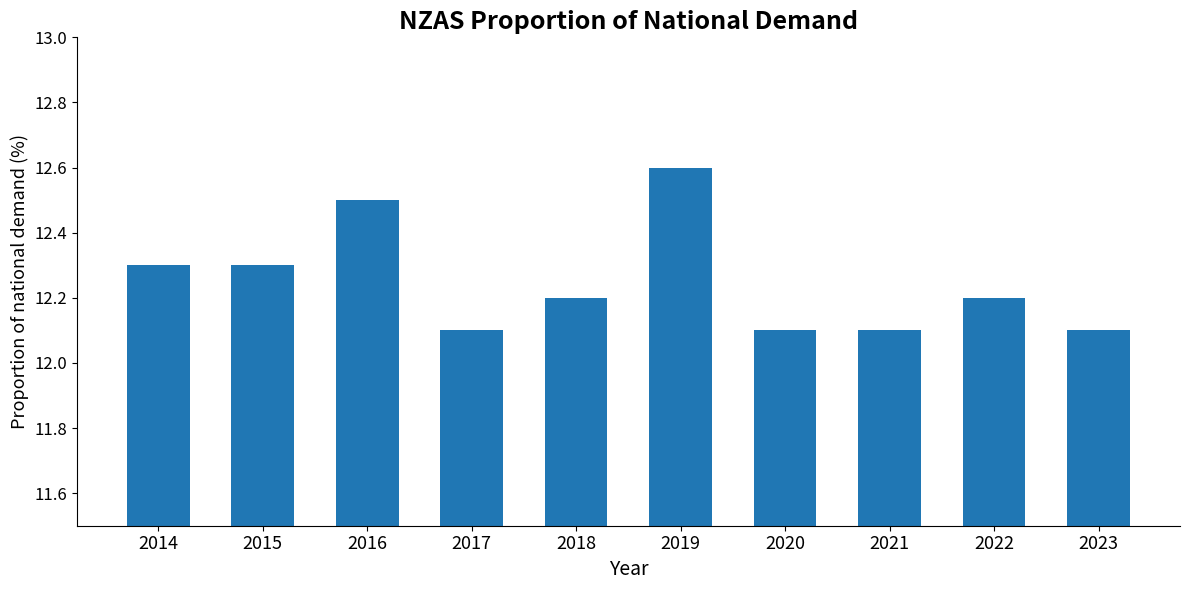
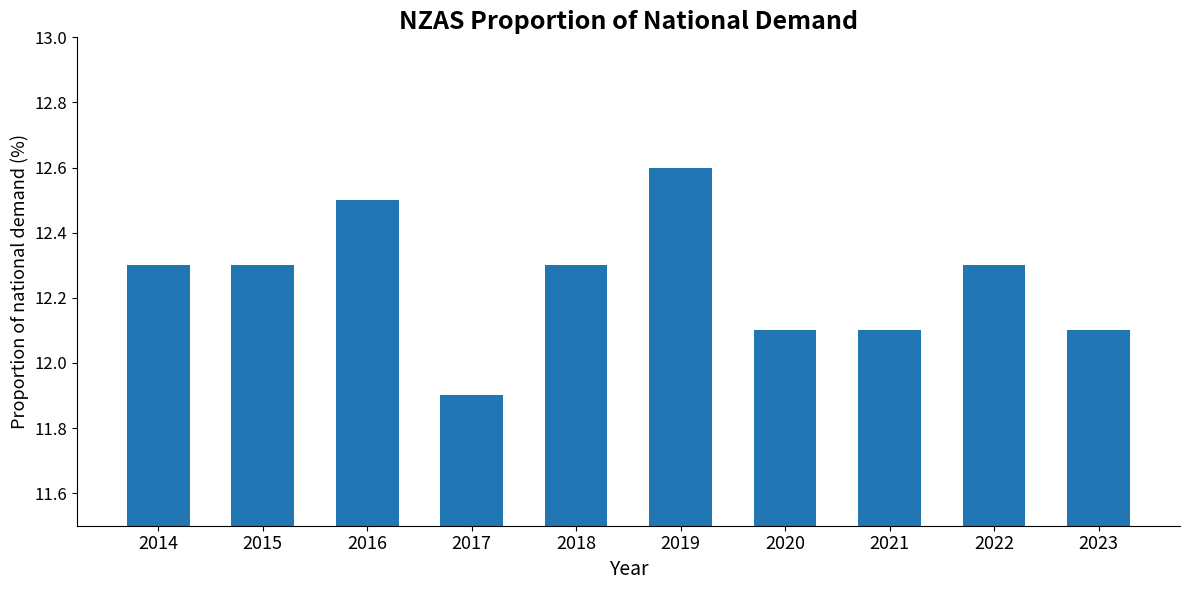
2017: 12.1 -> 11.9
2018: 12.2 -> 12.3
2022: 12.2 -> 12.3
